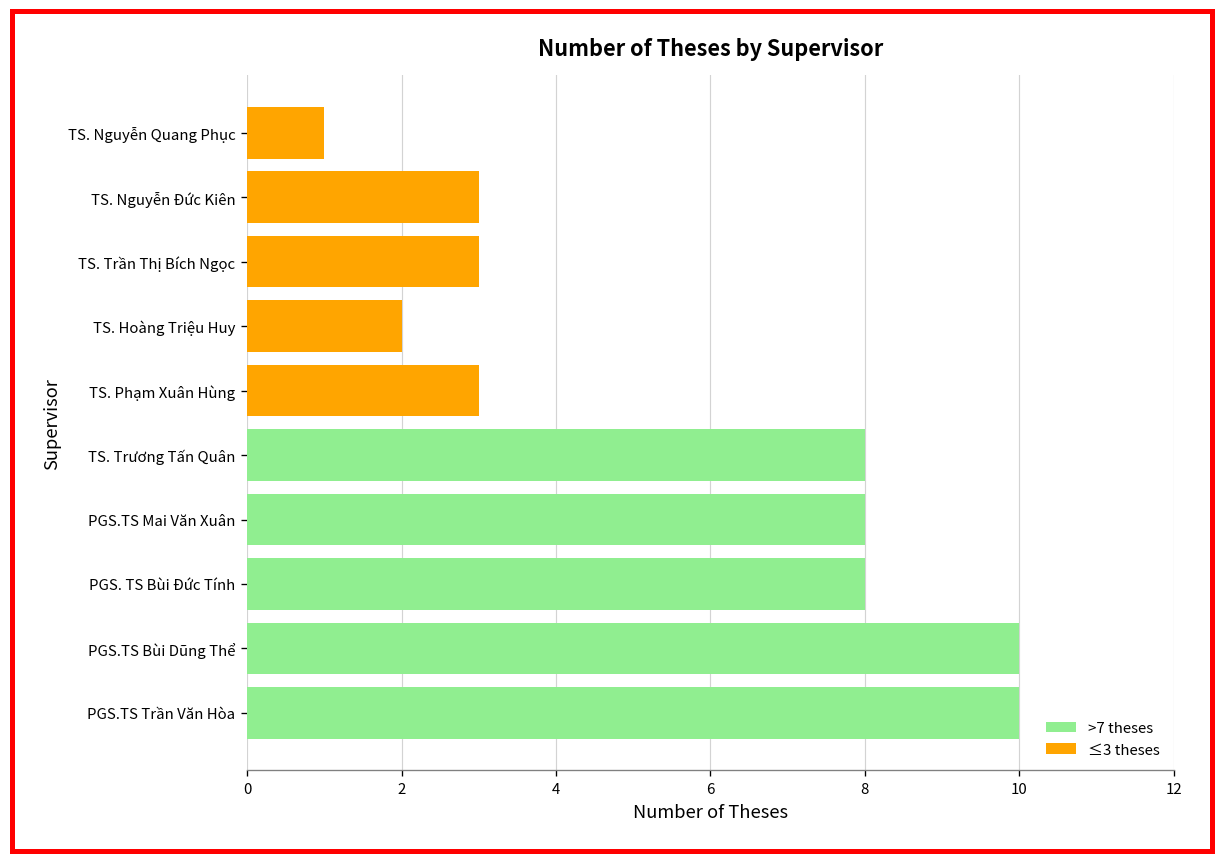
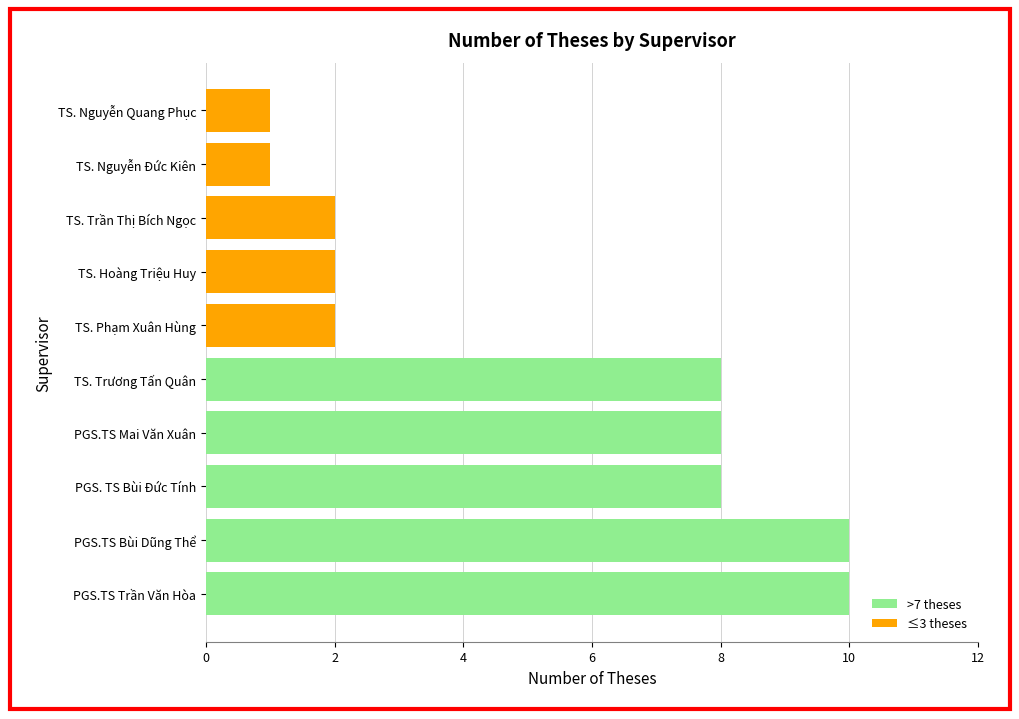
TS. Nguyễn Đức Kiên: 3 -> 1
TS. Trần Thị Bích Ngọc: 3 -> 2
TS. Phạm Xuân Hùng: 3 -> 2
